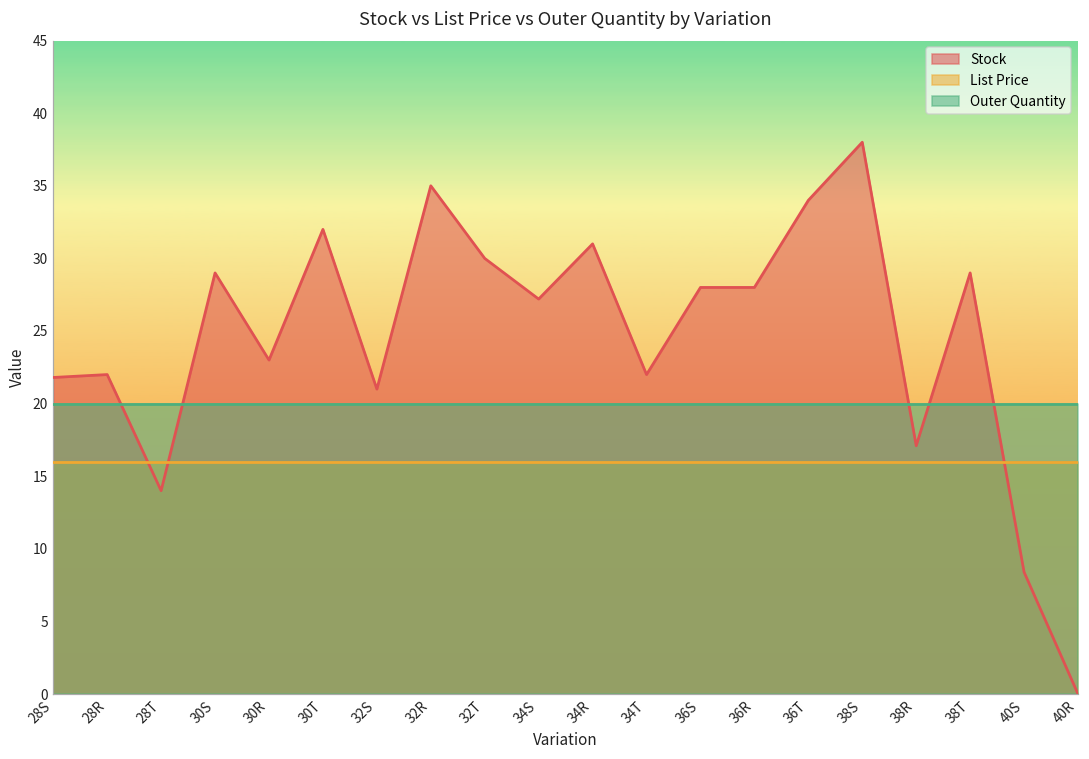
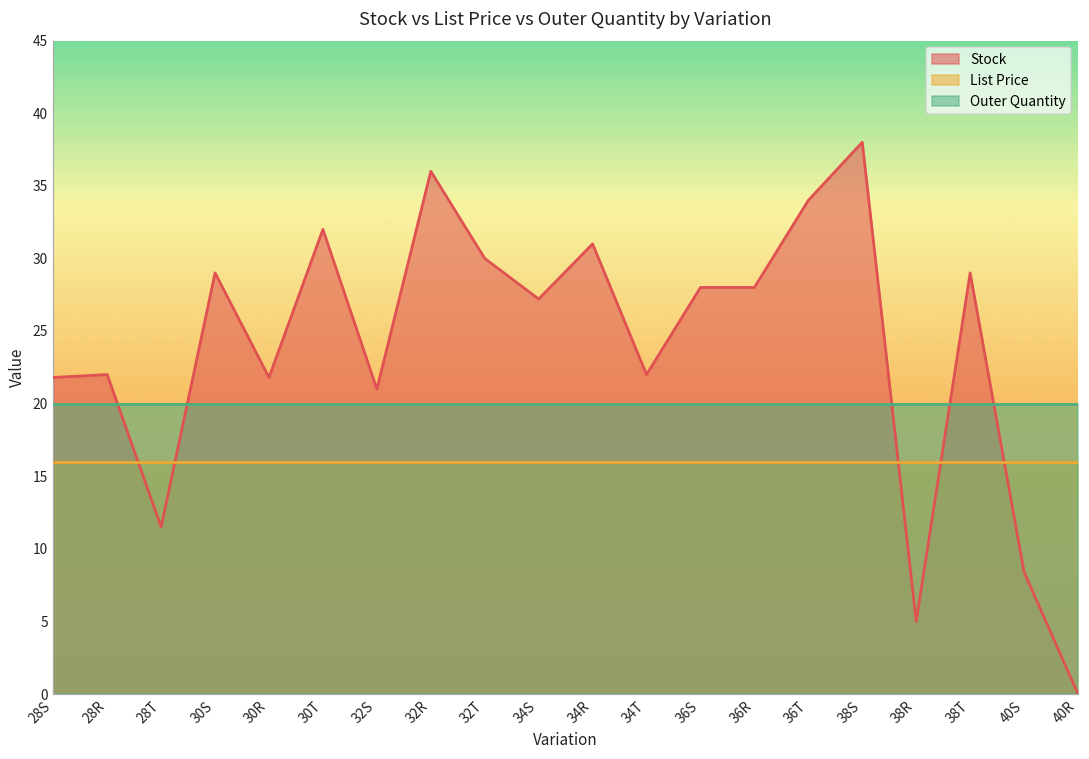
Stock, 28T: 14.0 -> 11.5
Stock, 30R: 23.0 -> 21.8
Stock, 32R: 35 -> 36
Stock, 38R: 17.1 -> 5.0
